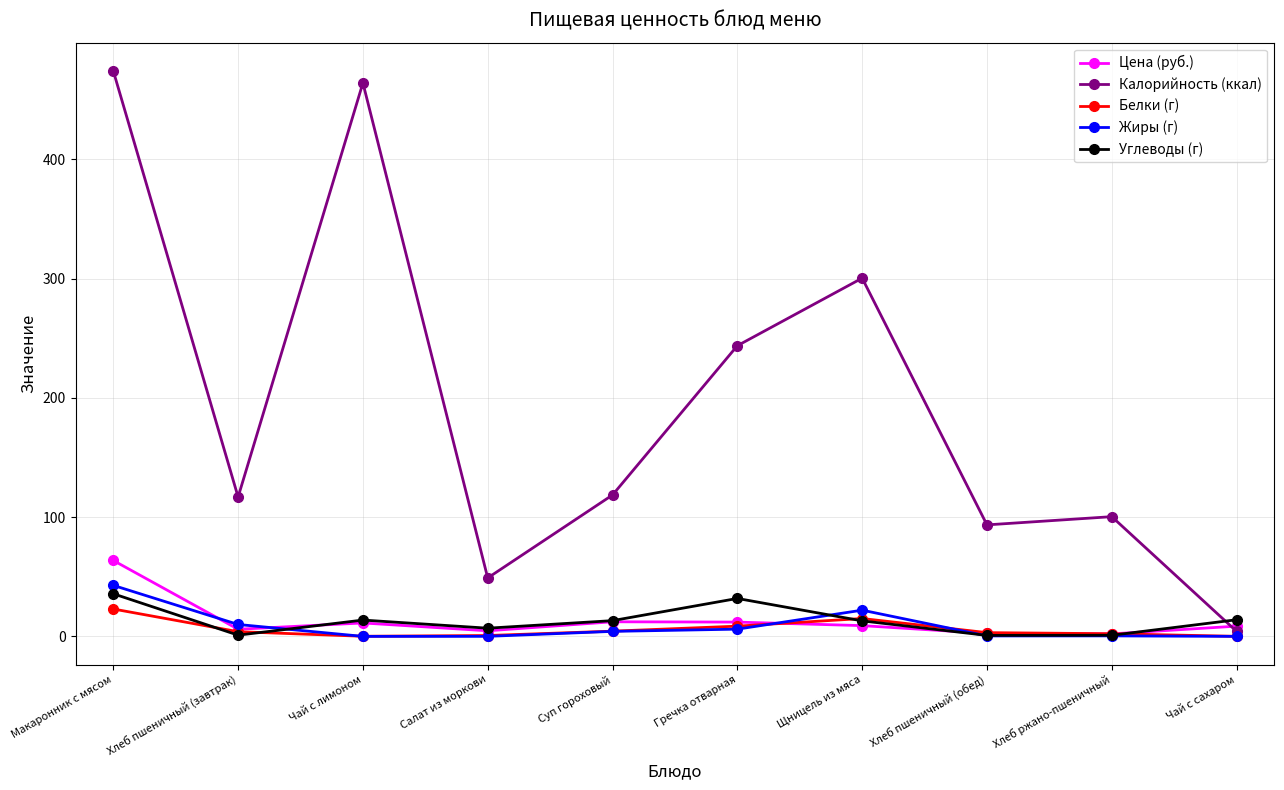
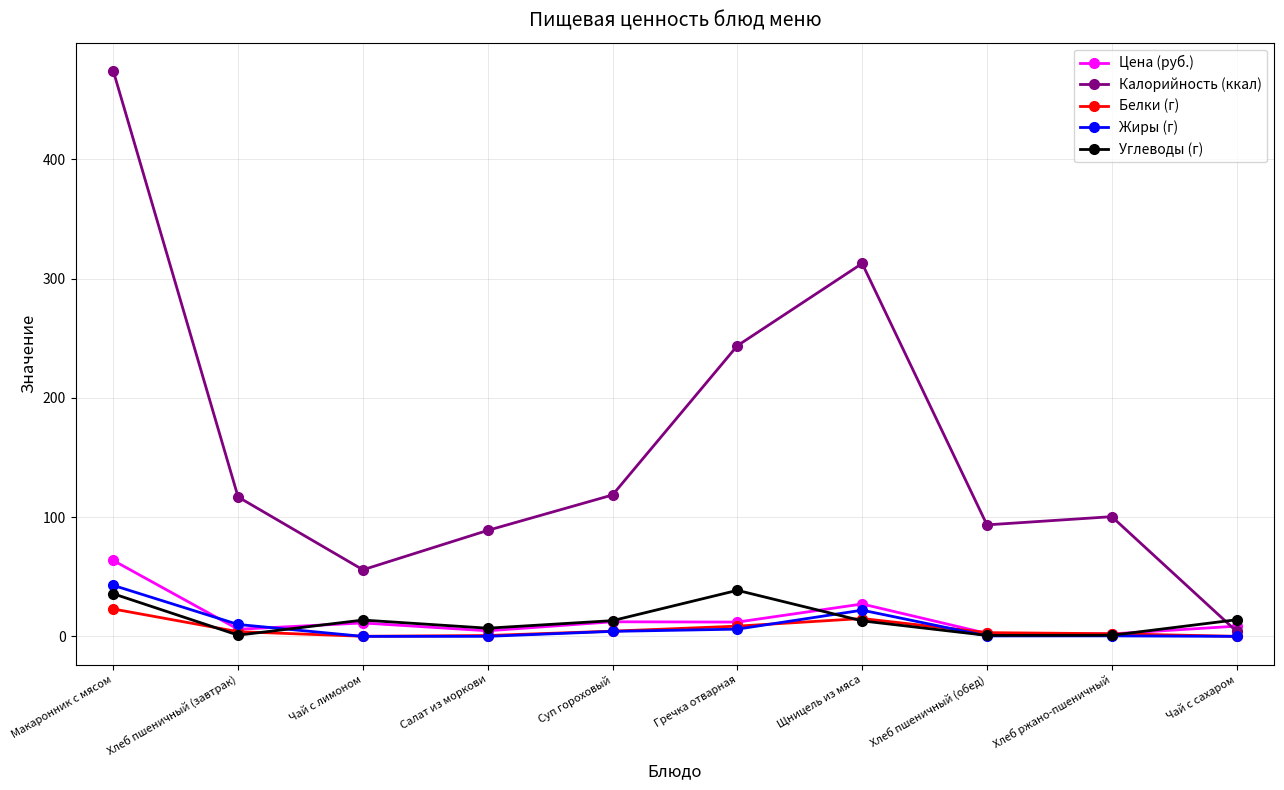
Калорийность (ккал), Чай с лимоном: 464 -> 56
Калорийность (ккал), Салат из моркови: 49 -> 89
Углеводы (г), Гречка отварная: 32 -> 39
Цена (руб.), Щницель из мяса: 9 -> 27
Калорийность (ккал), Щницель из мяса: 300 -> 313
